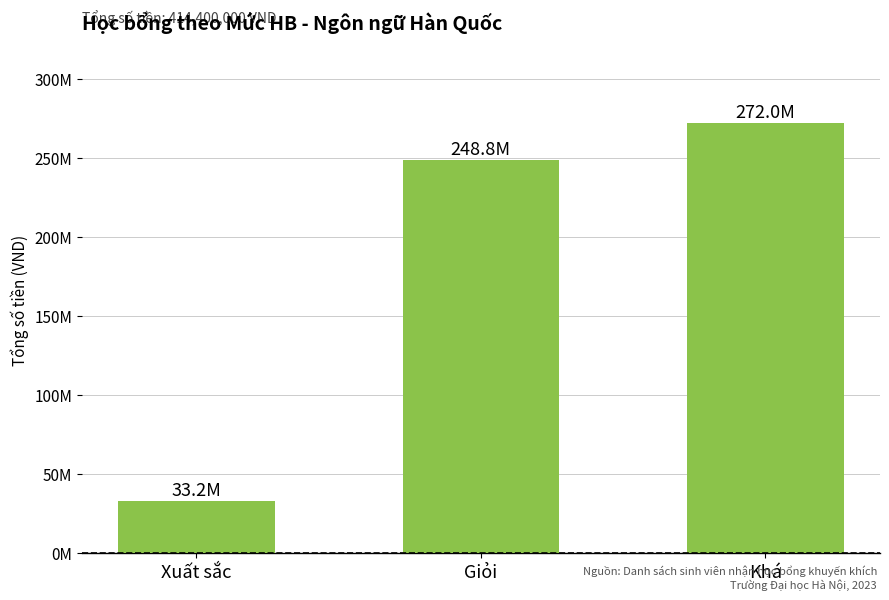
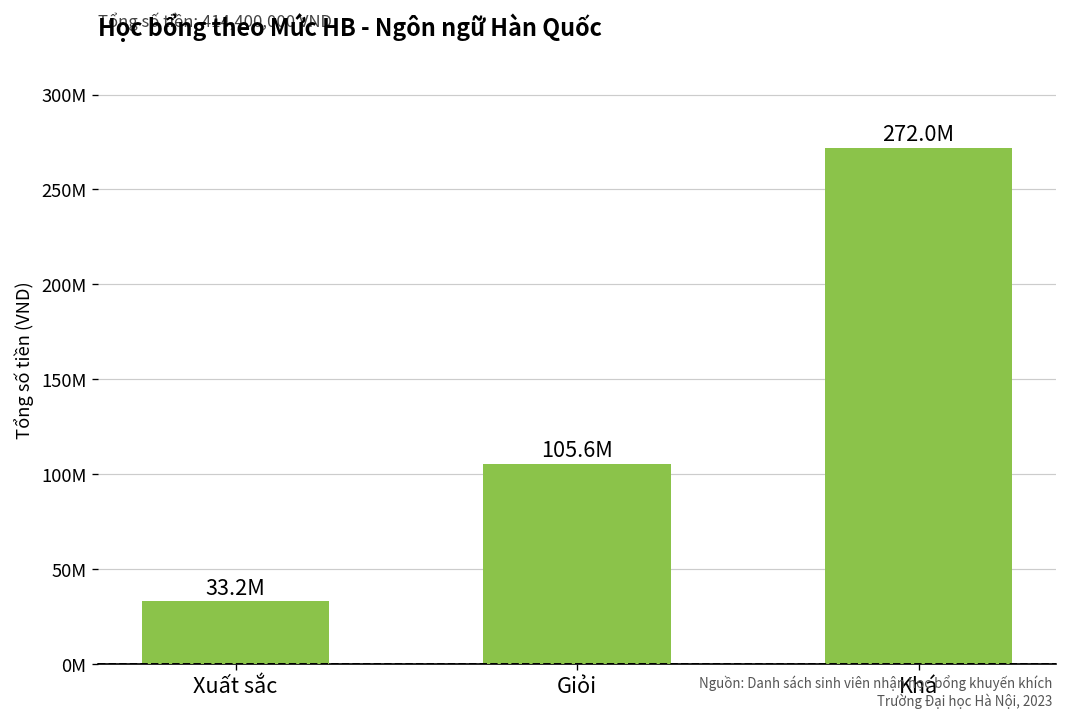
Giỏi: 248.8M -> 105.6M
